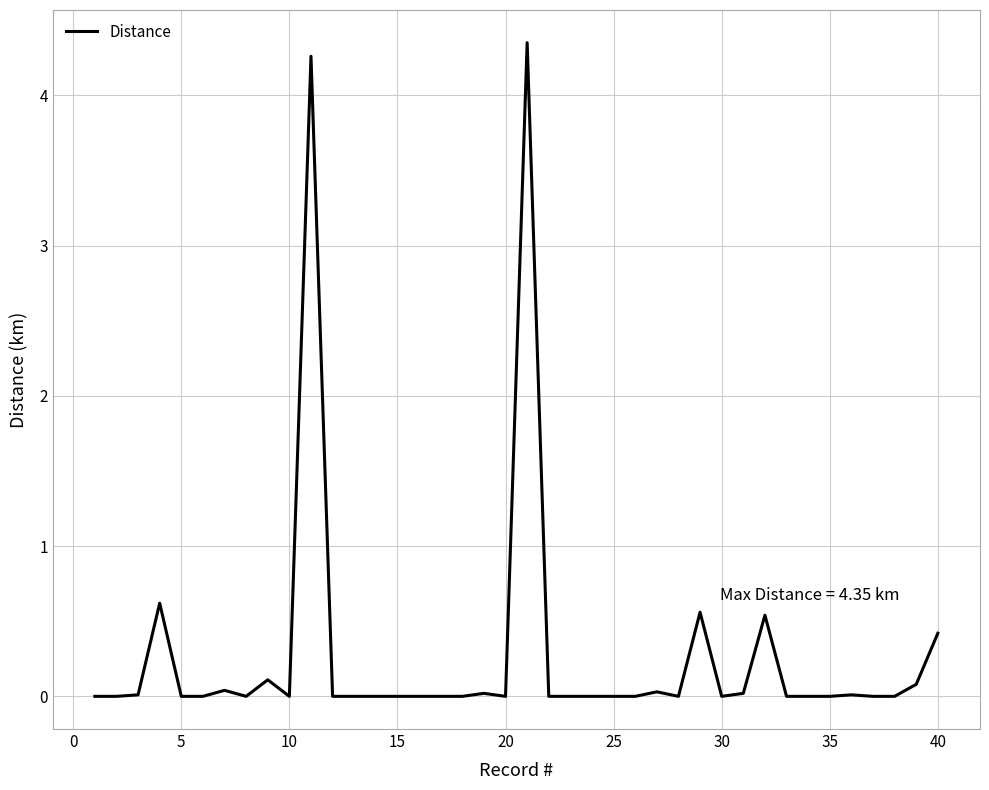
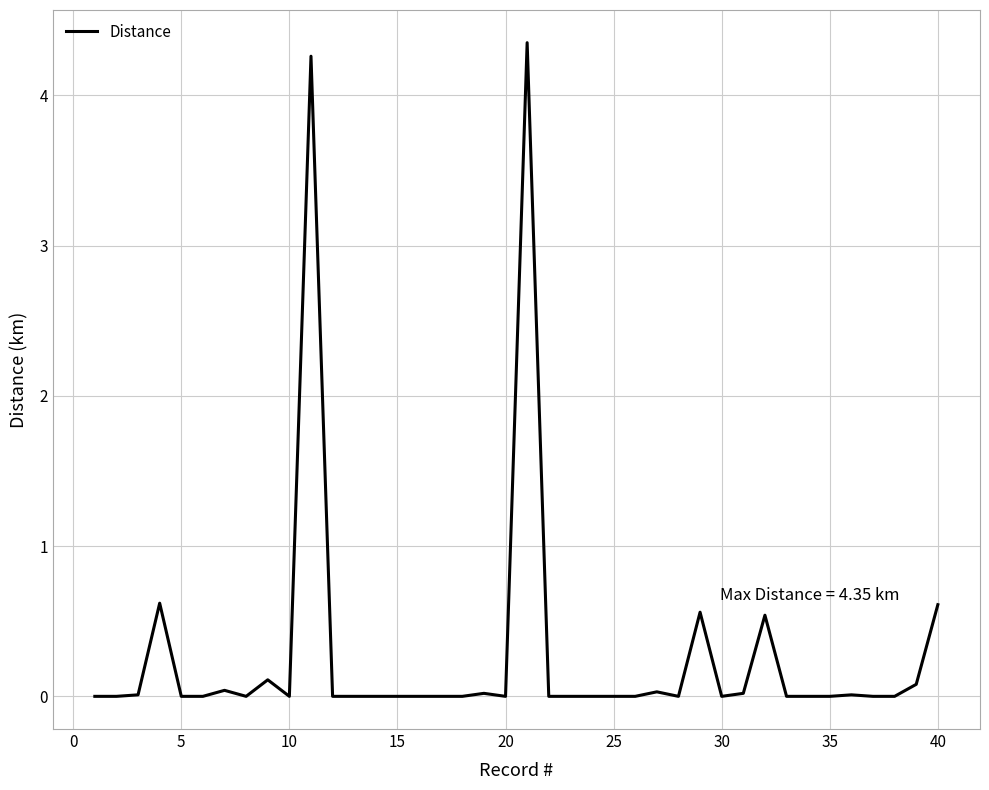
40: 0.42 -> 0.61
